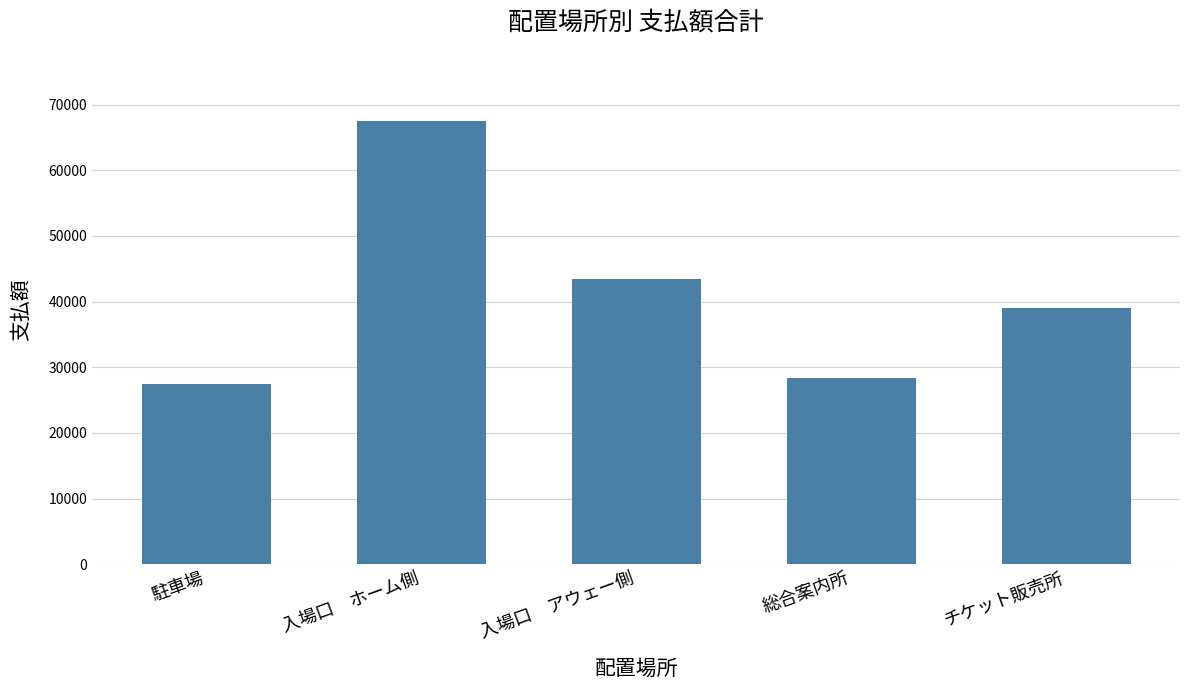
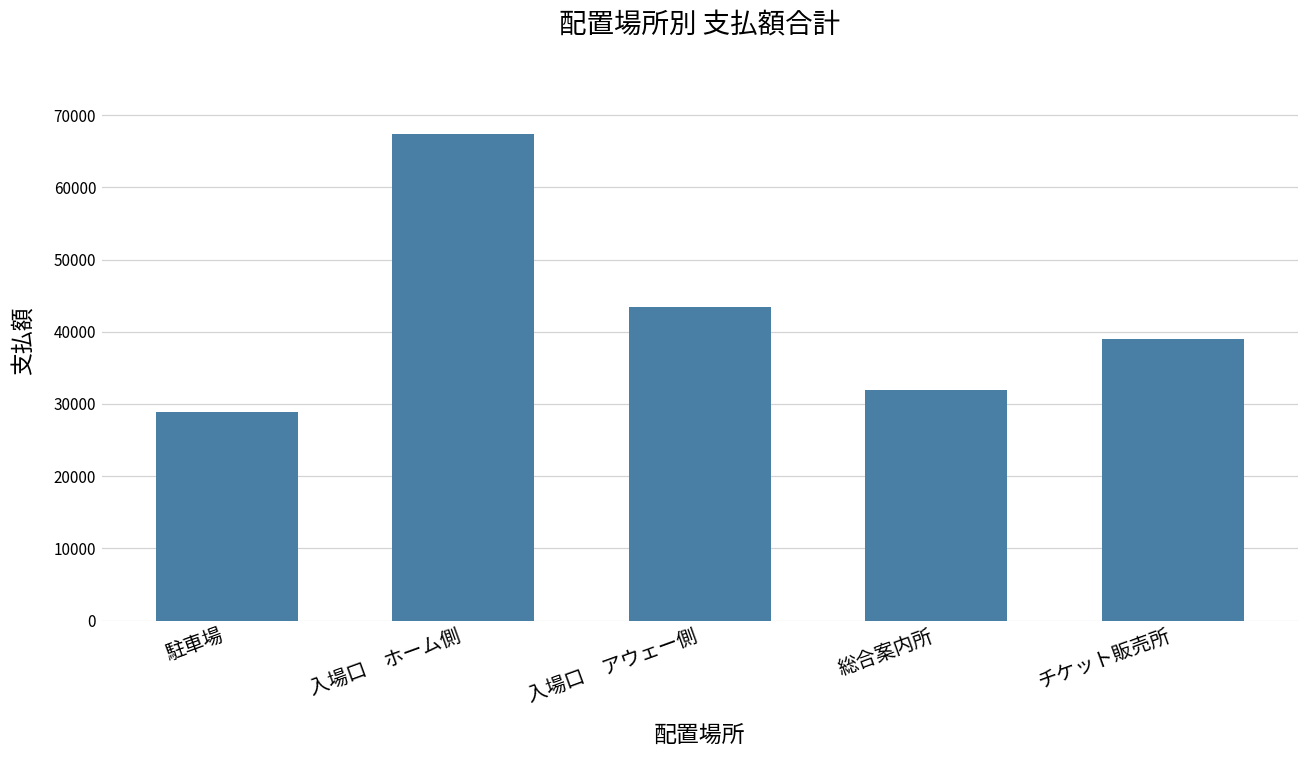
駐車場: 27000 -> 29000
総合案内所: 28000 -> 32000
